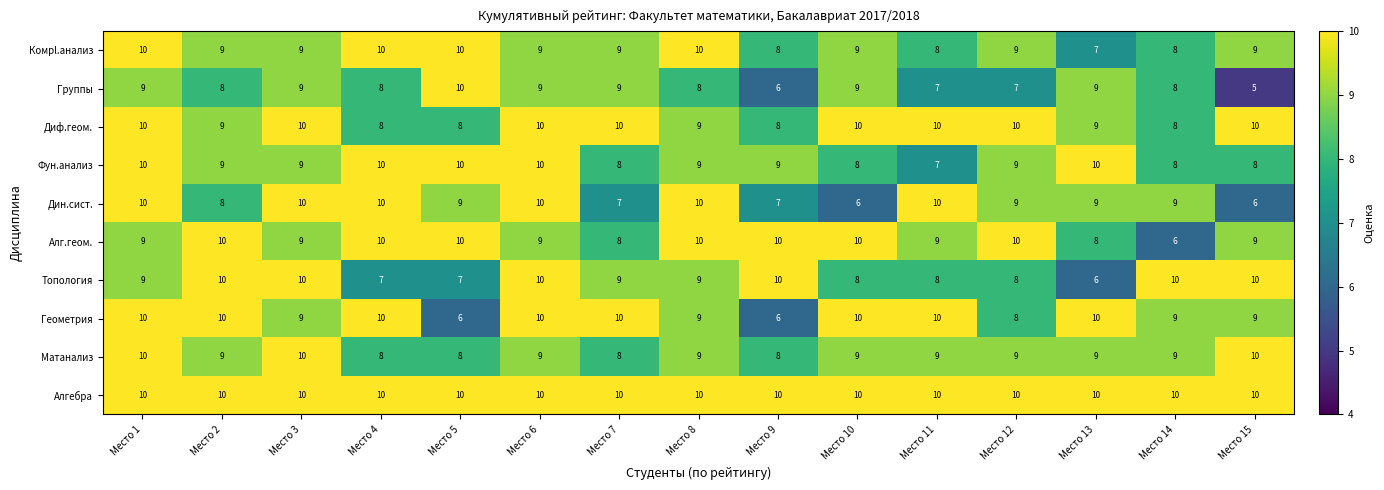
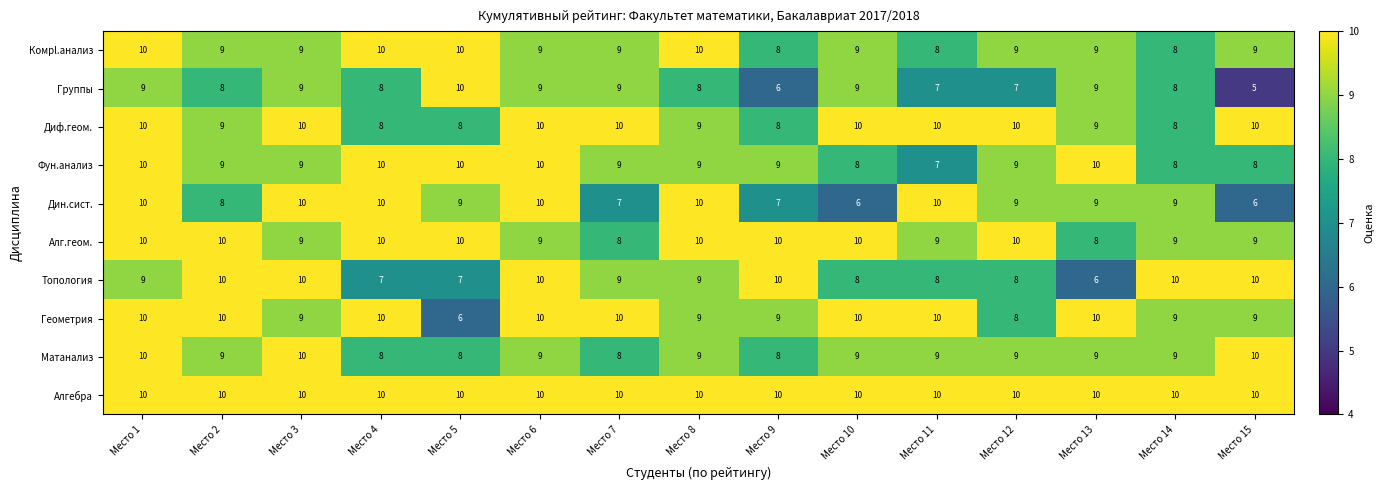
Комpl.анализ, Место 13: 7 -> 9
Фун.анализ, Место 7: 8 -> 9
Алг.геом., Место 1: 9 -> 10
Алг.геом., Место 14: 6 -> 9
Геометрия, Место 9: 6 -> 9
